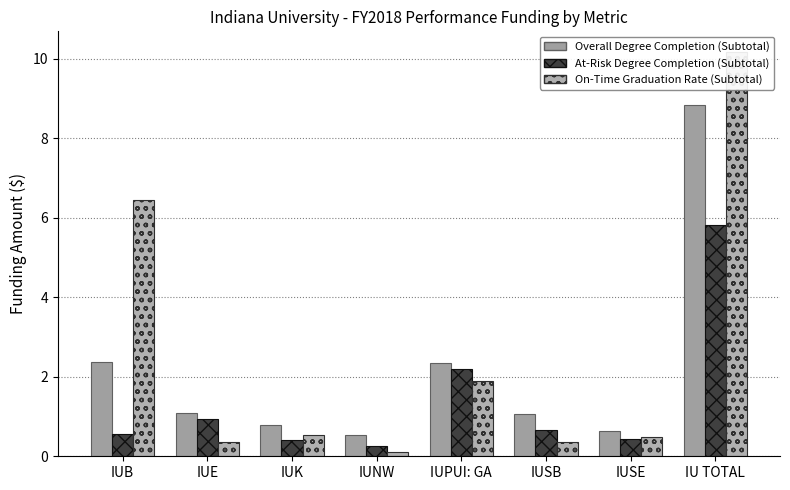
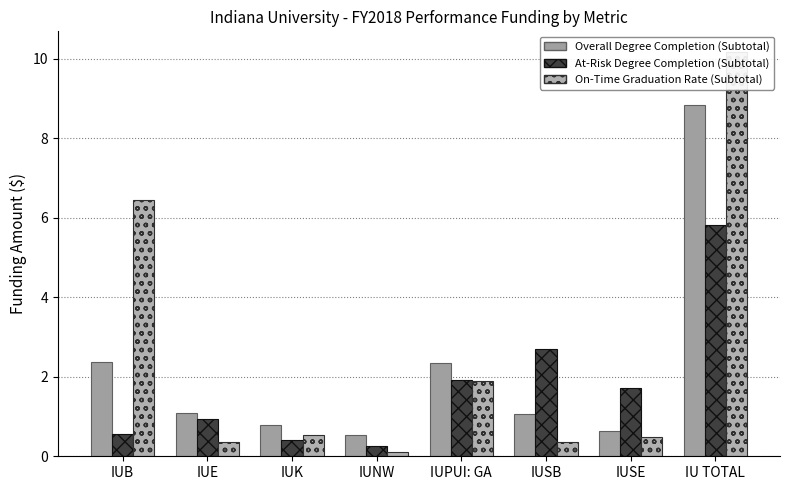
At-Risk Degree Completion (Subtotal), IUPUI: GA: 2.2 -> 1.9
At-Risk Degree Completion (Subtotal), IUSB: 0.7 -> 2.7
At-Risk Degree Completion (Subtotal), IUSE: 0.4 -> 1.7
